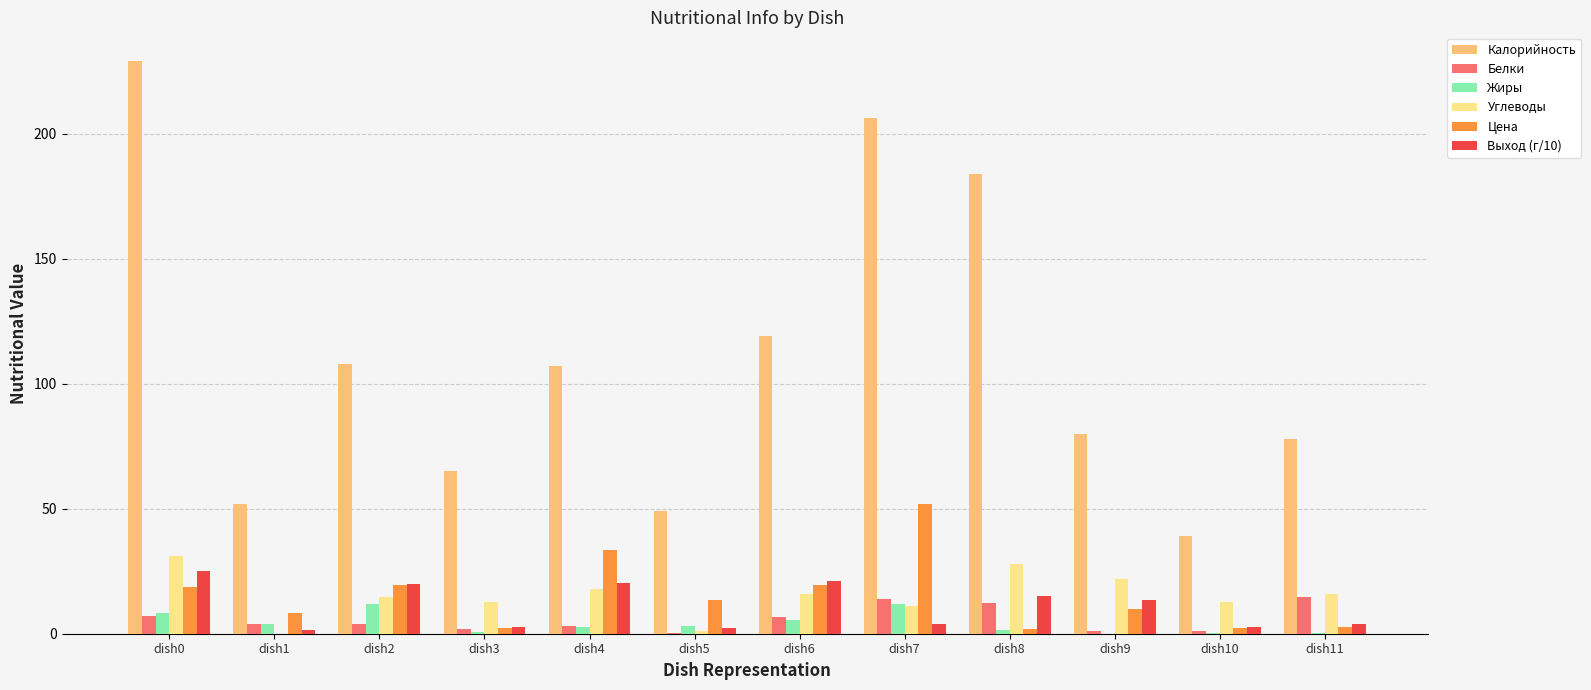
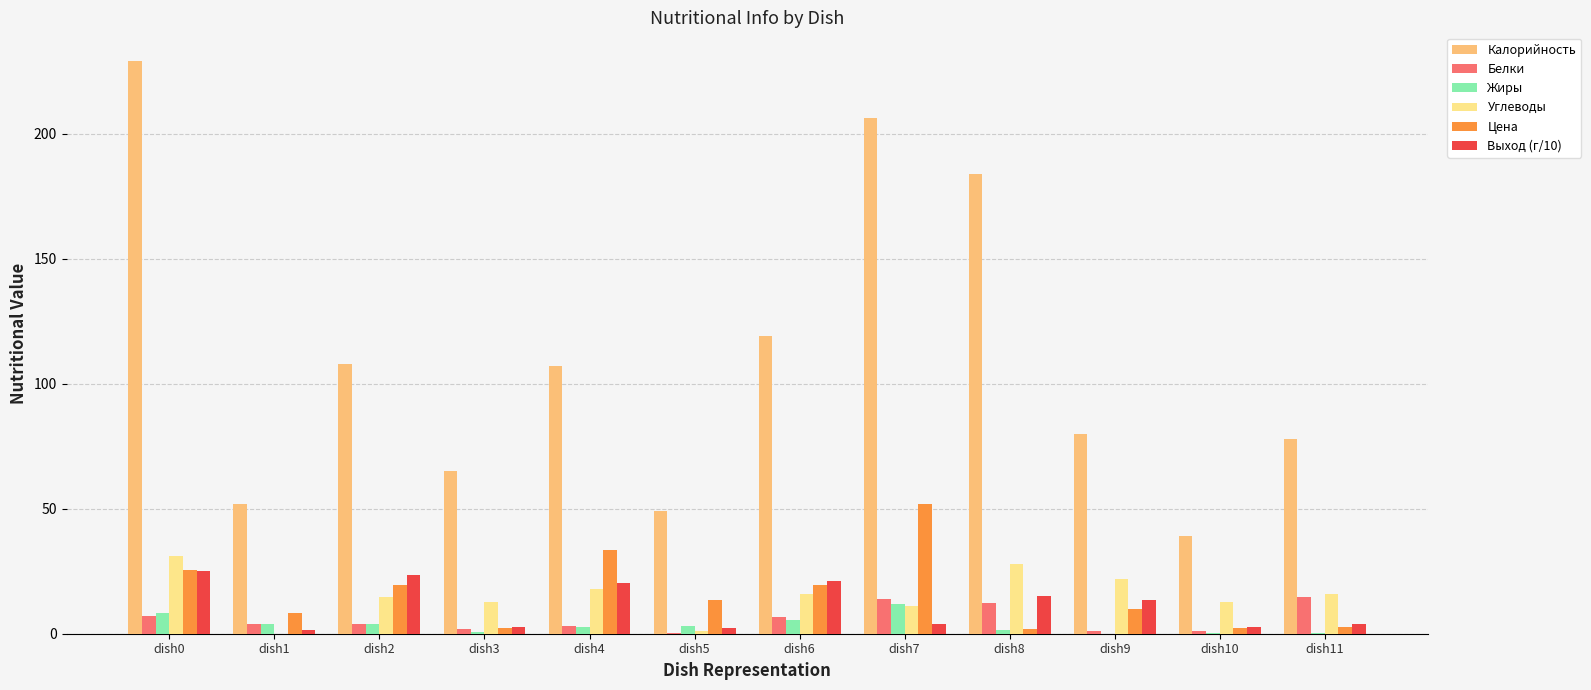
Цена, dish0: 19 -> 26
Жиры, dish2: 12 -> 4
Выход (г/10), dish2: 20 -> 23
